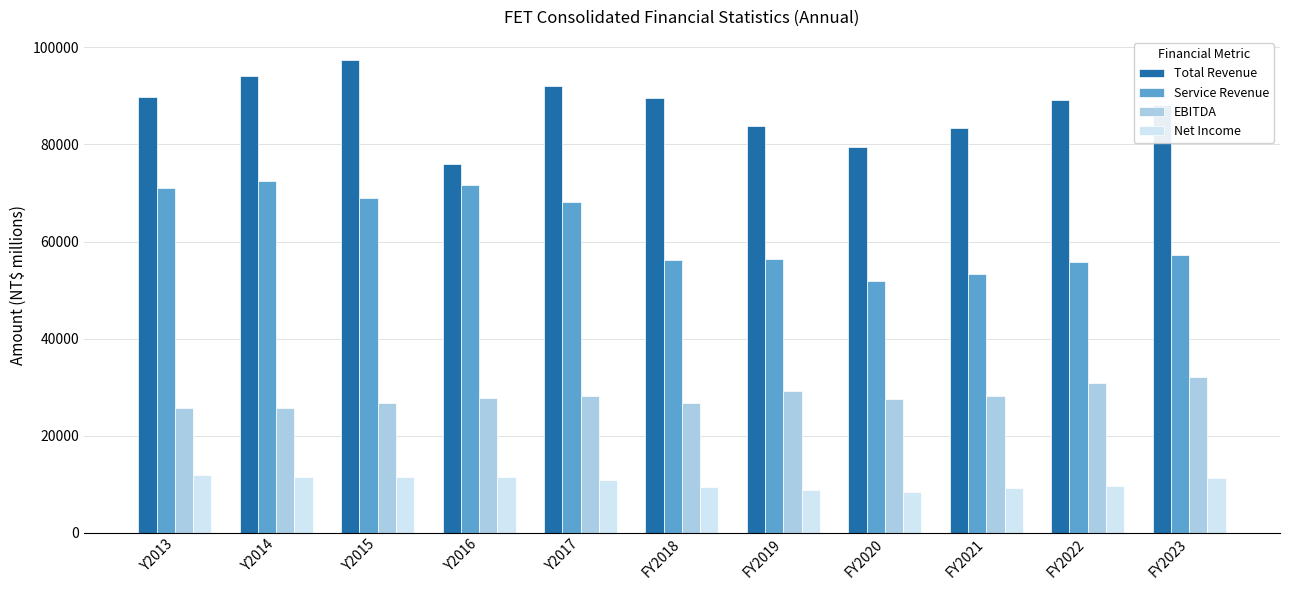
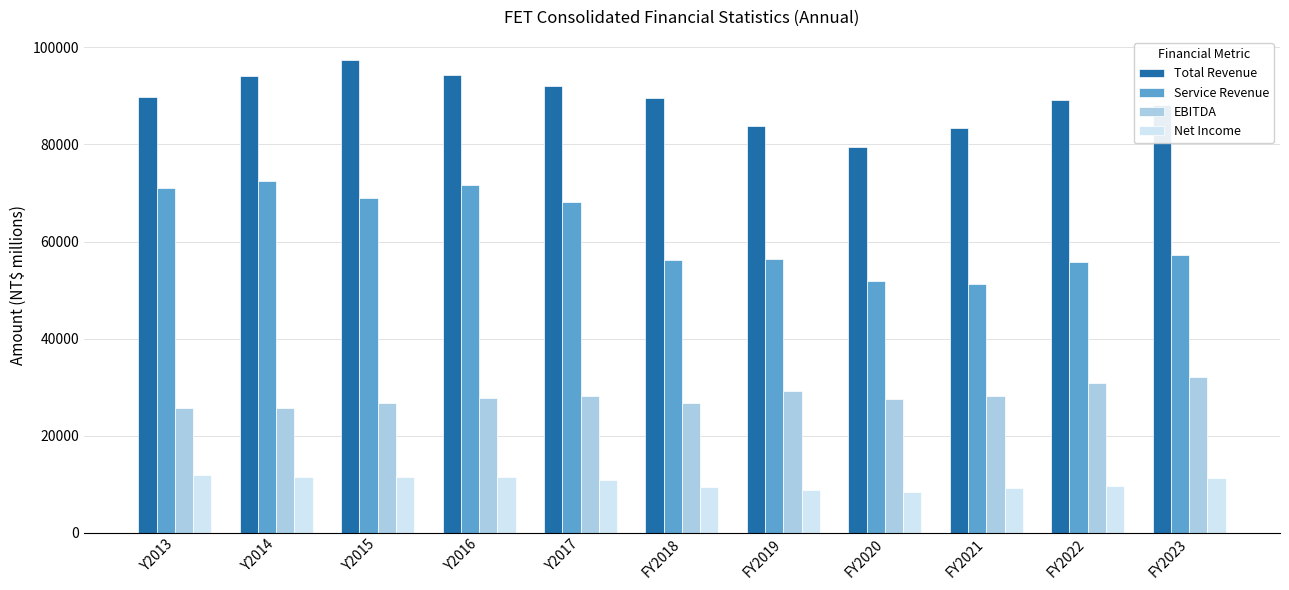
Total Revenue, Y2016: 76000 -> 94000
Service Revenue, FY2021: 53000 -> 51000
